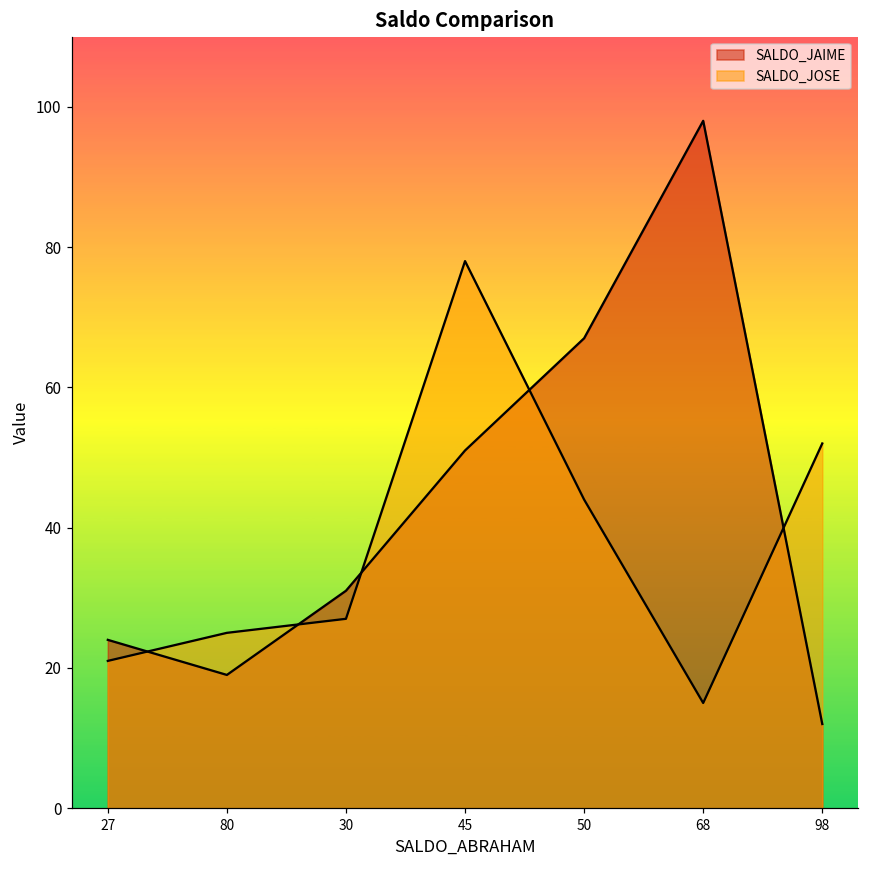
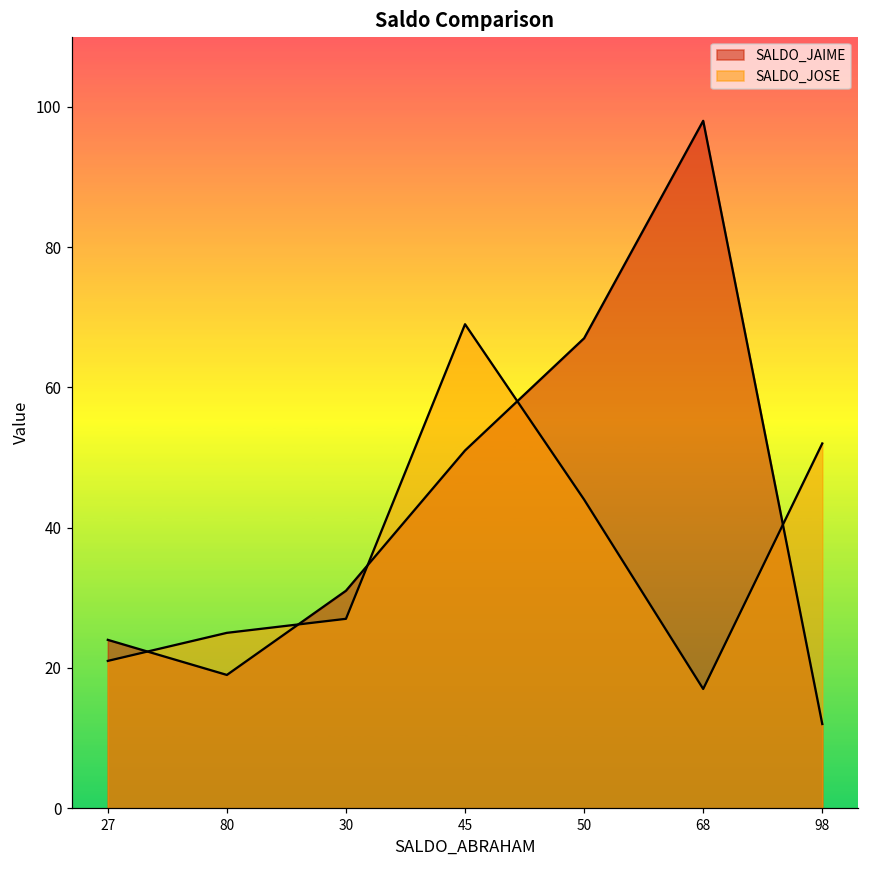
SALDO_JOSE, 45: 78 -> 69
SALDO_JOSE, 68: 15 -> 17
